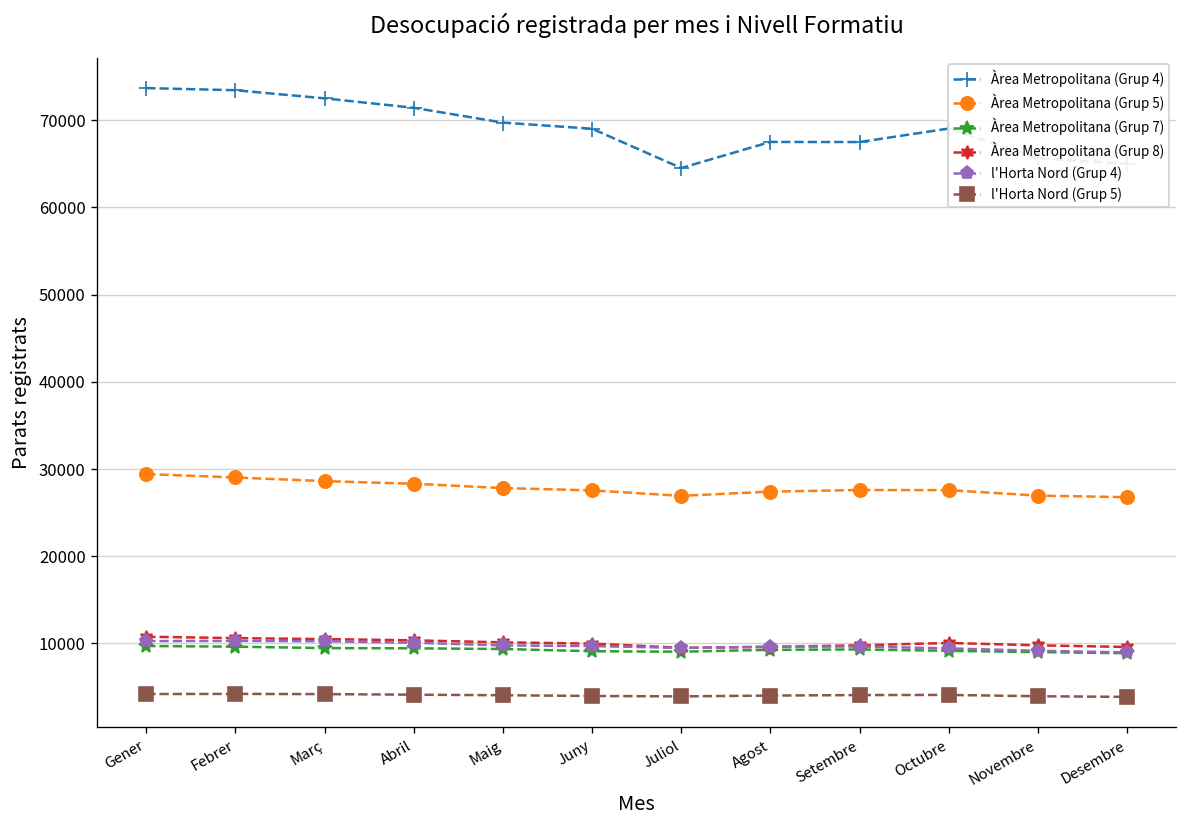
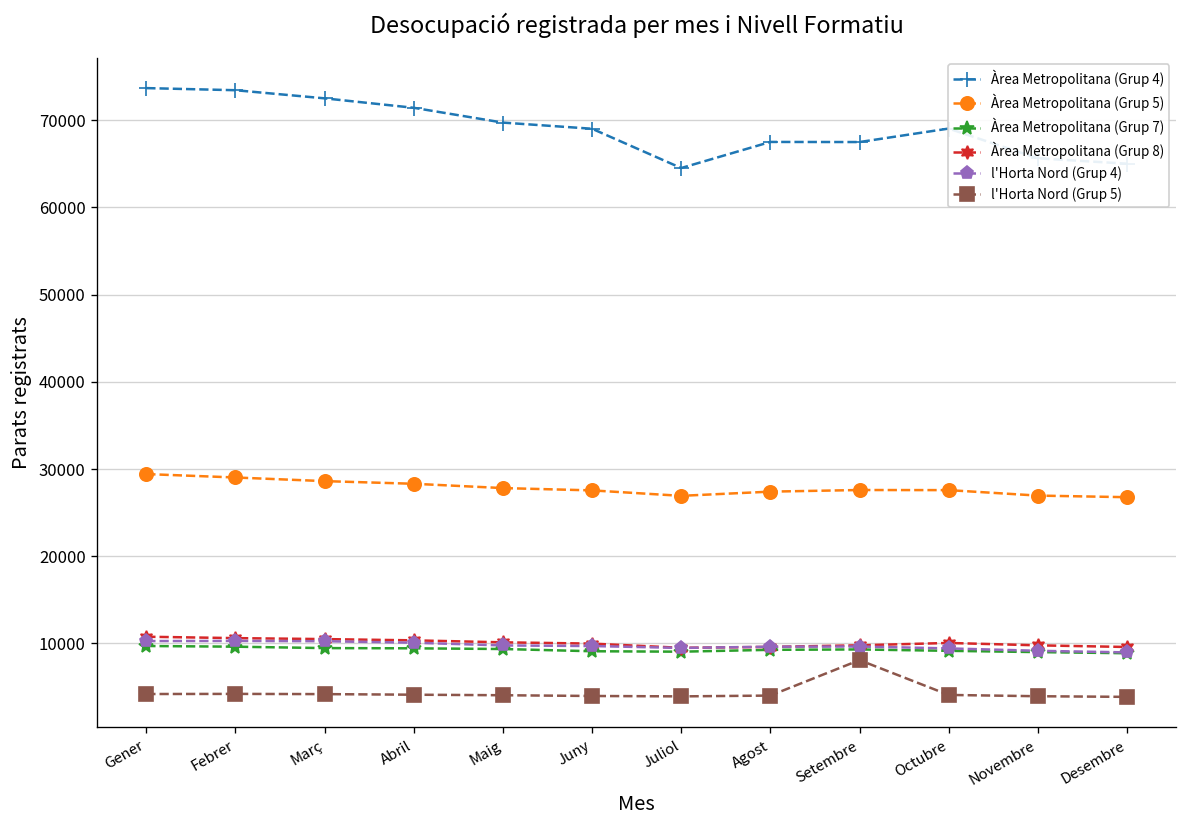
l'Horta Nord (Grup 5), Setembre: 4000 -> 8000
